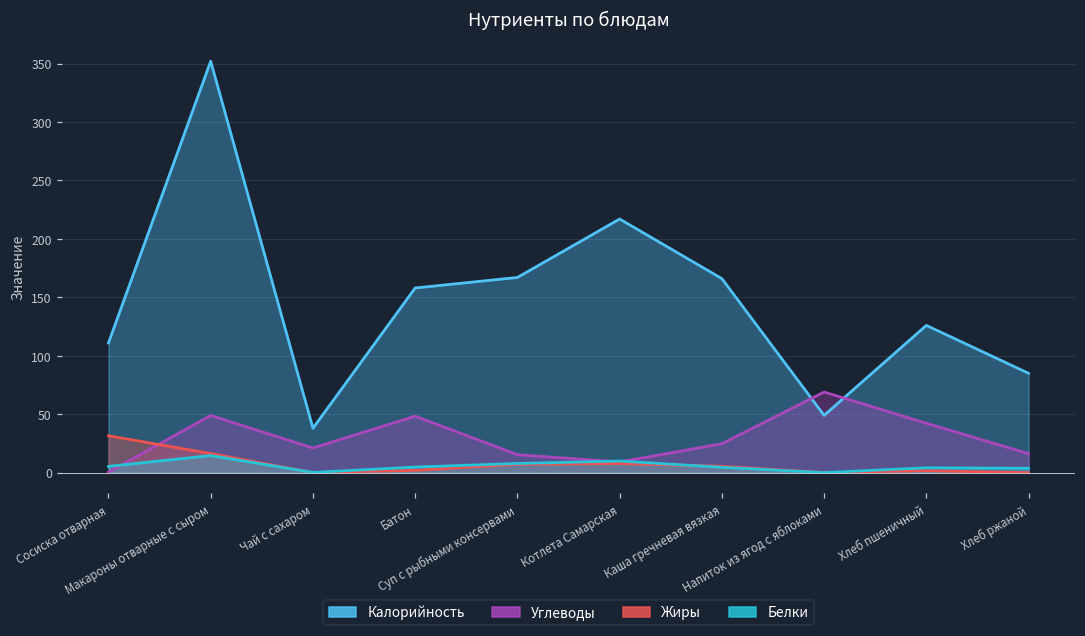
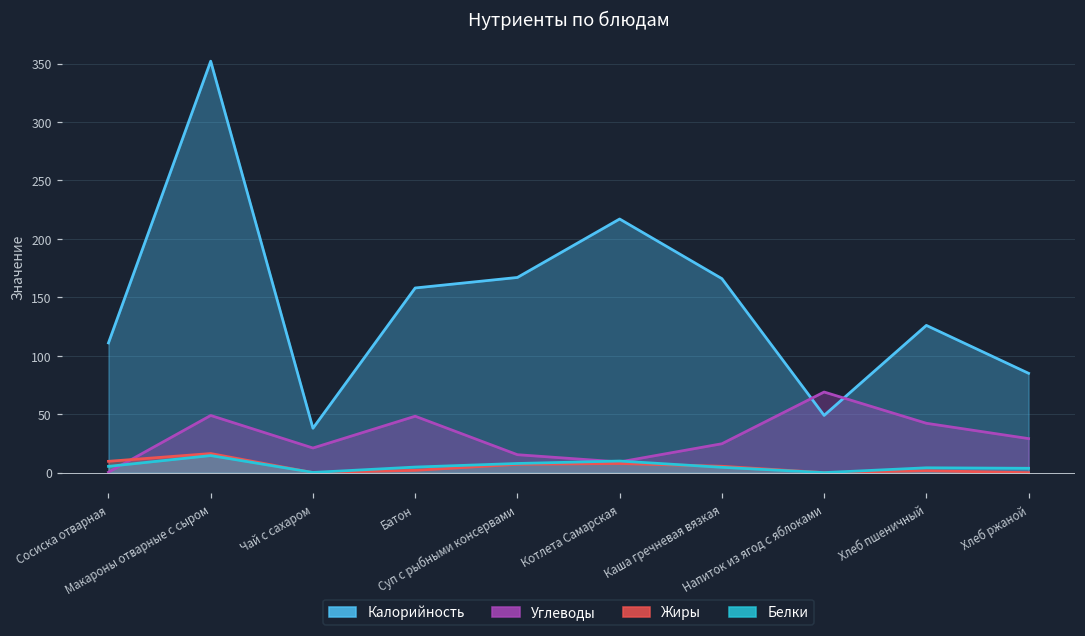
Жиры, Сосиска отварная: 32 -> 10
Углеводы, Хлеб ржаной: 16 -> 29
